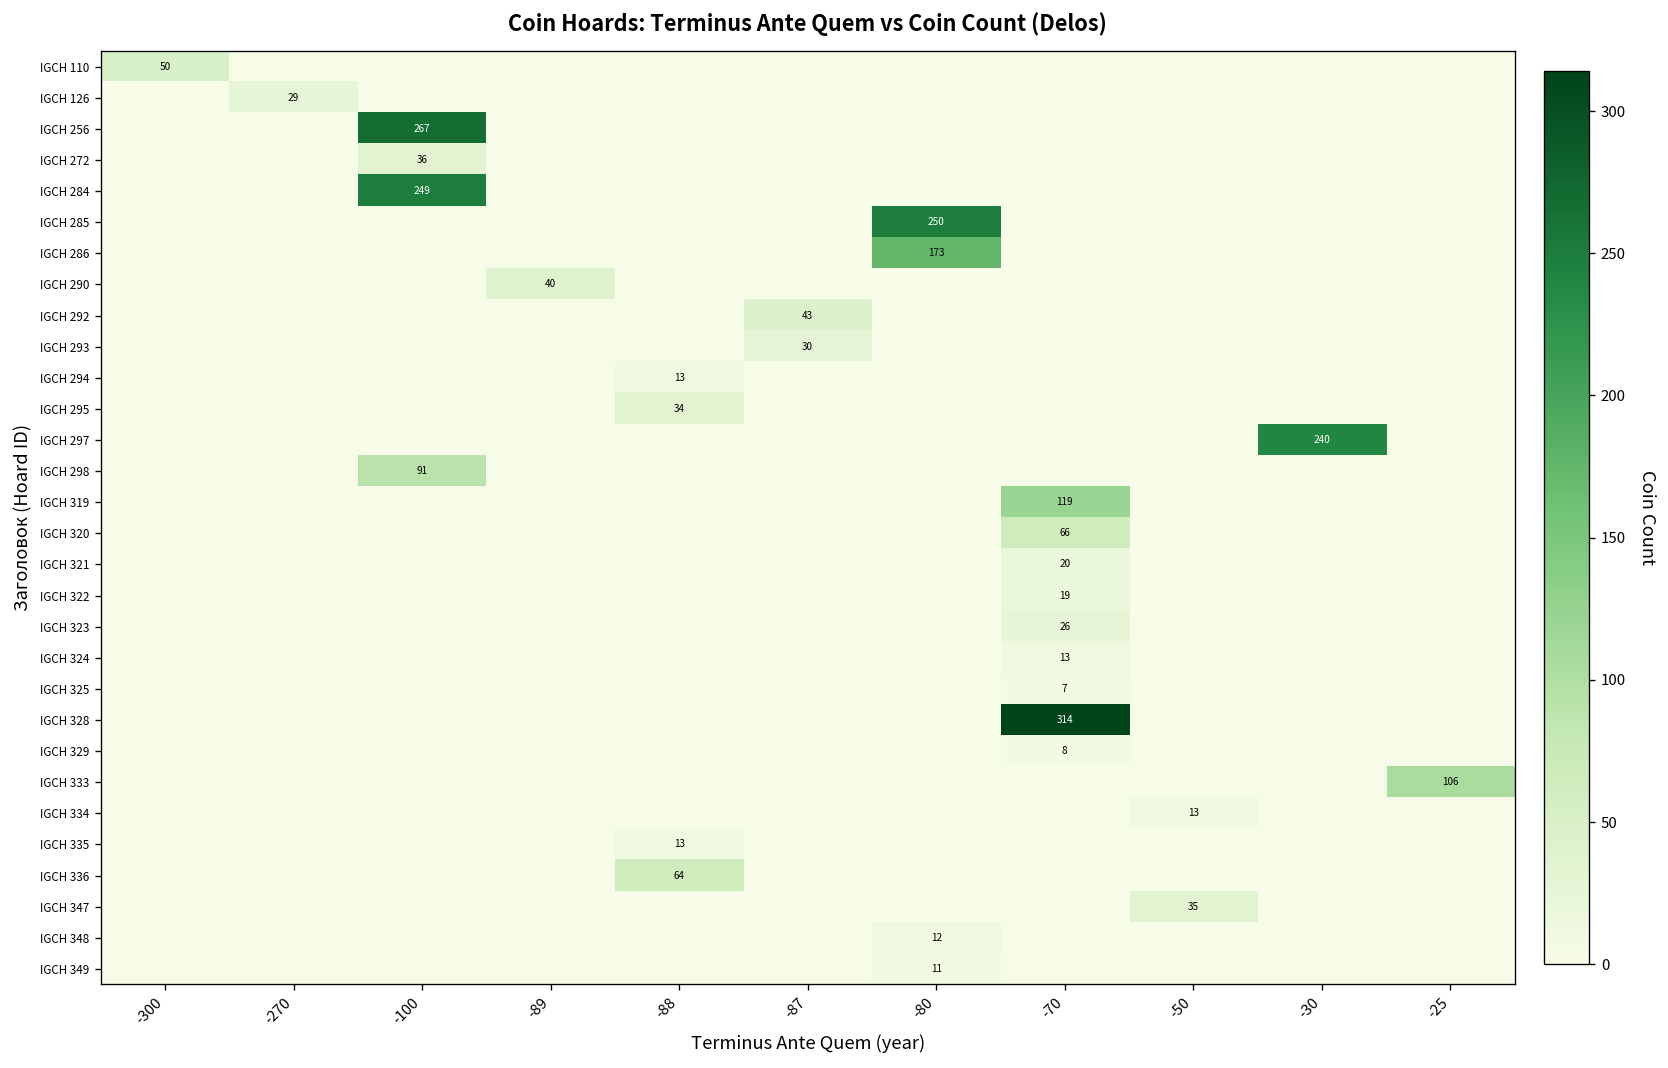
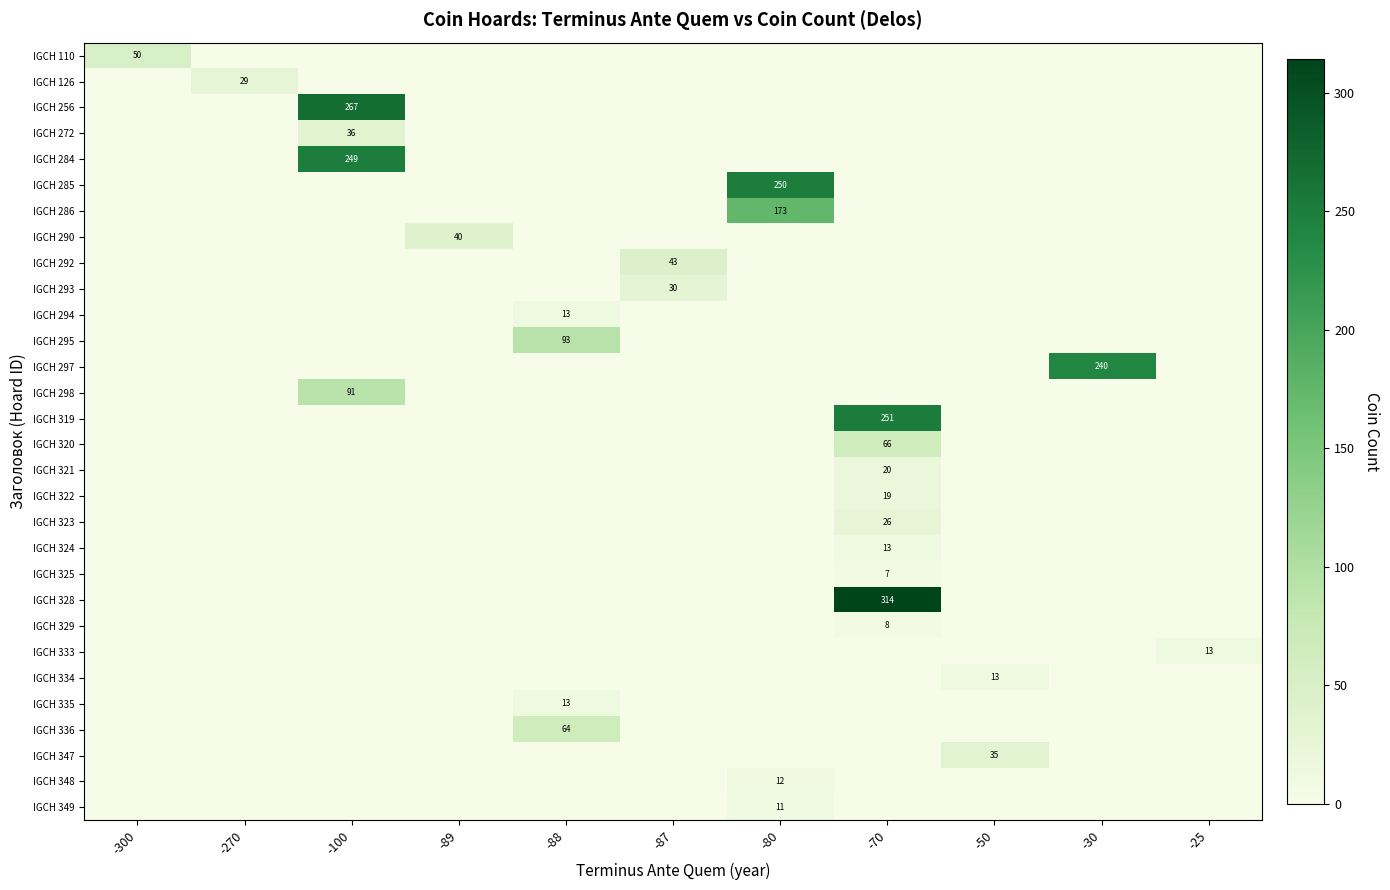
IGCH 295, -88: 34 -> 93
IGCH 319, -70: 119 -> 251
IGCH 333, -25: 106 -> 13
